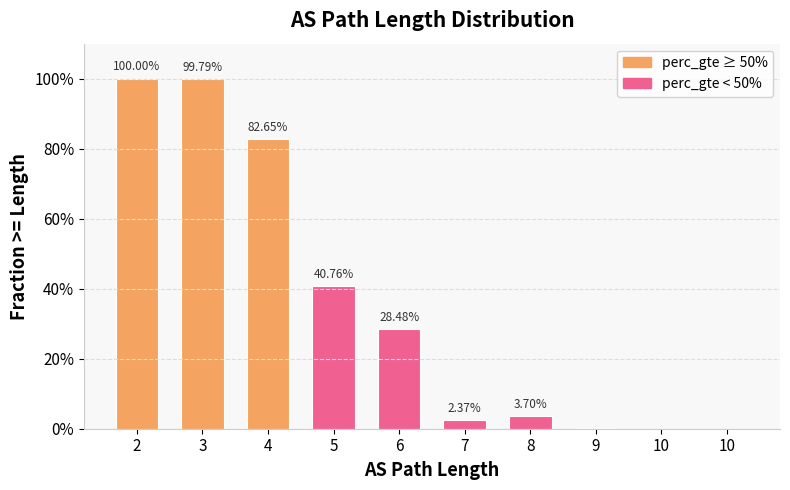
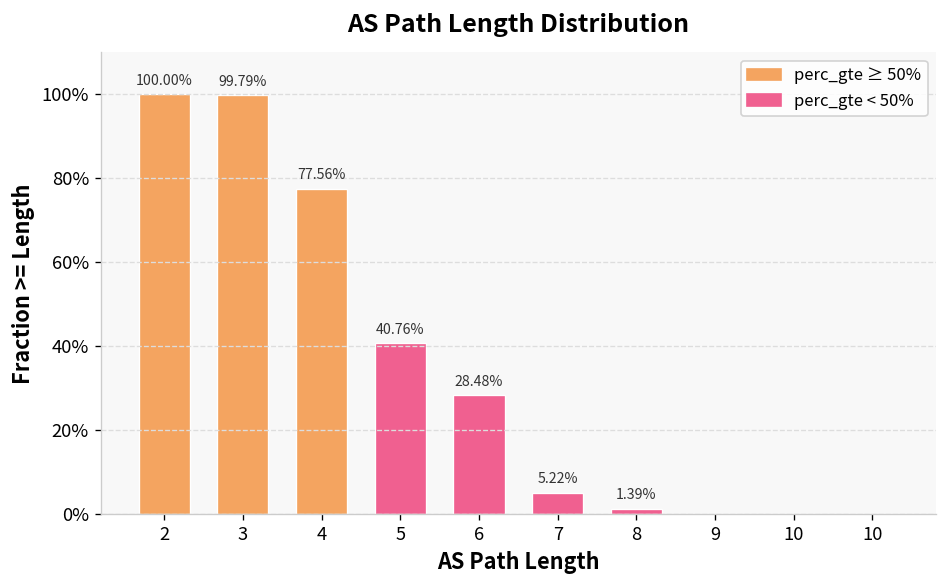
4: 82.65% -> 77.56%
7: 2.37% -> 5.22%
8: 3.70% -> 1.39%
